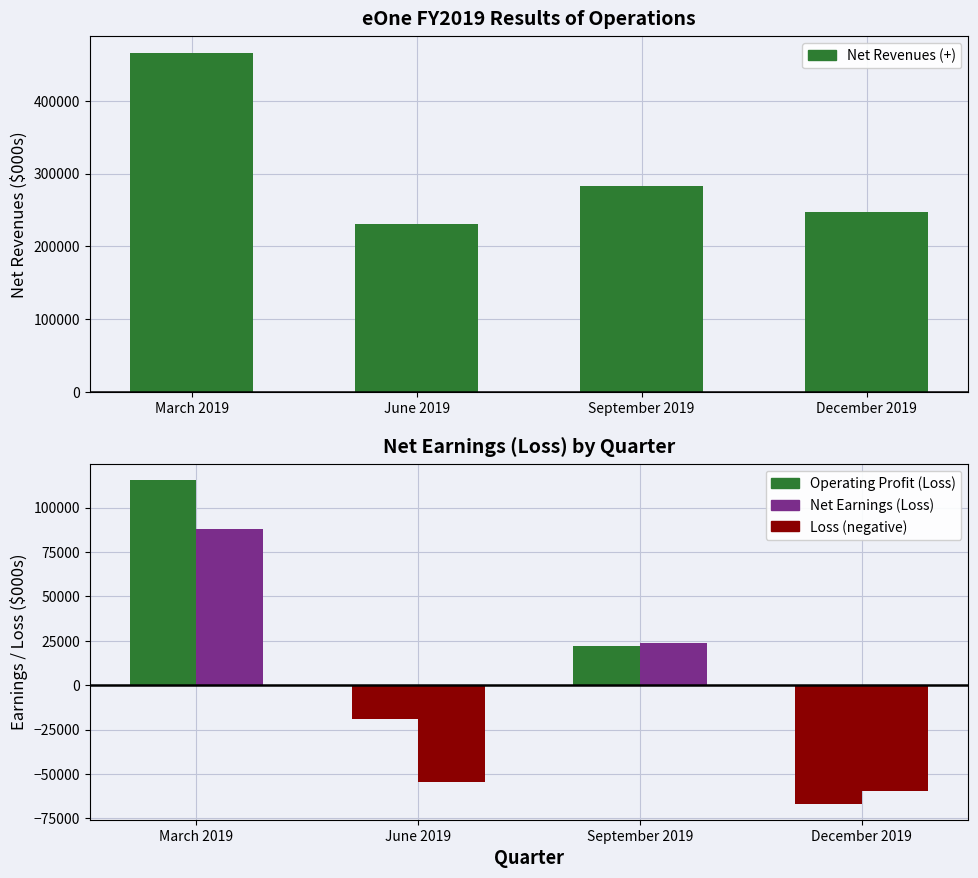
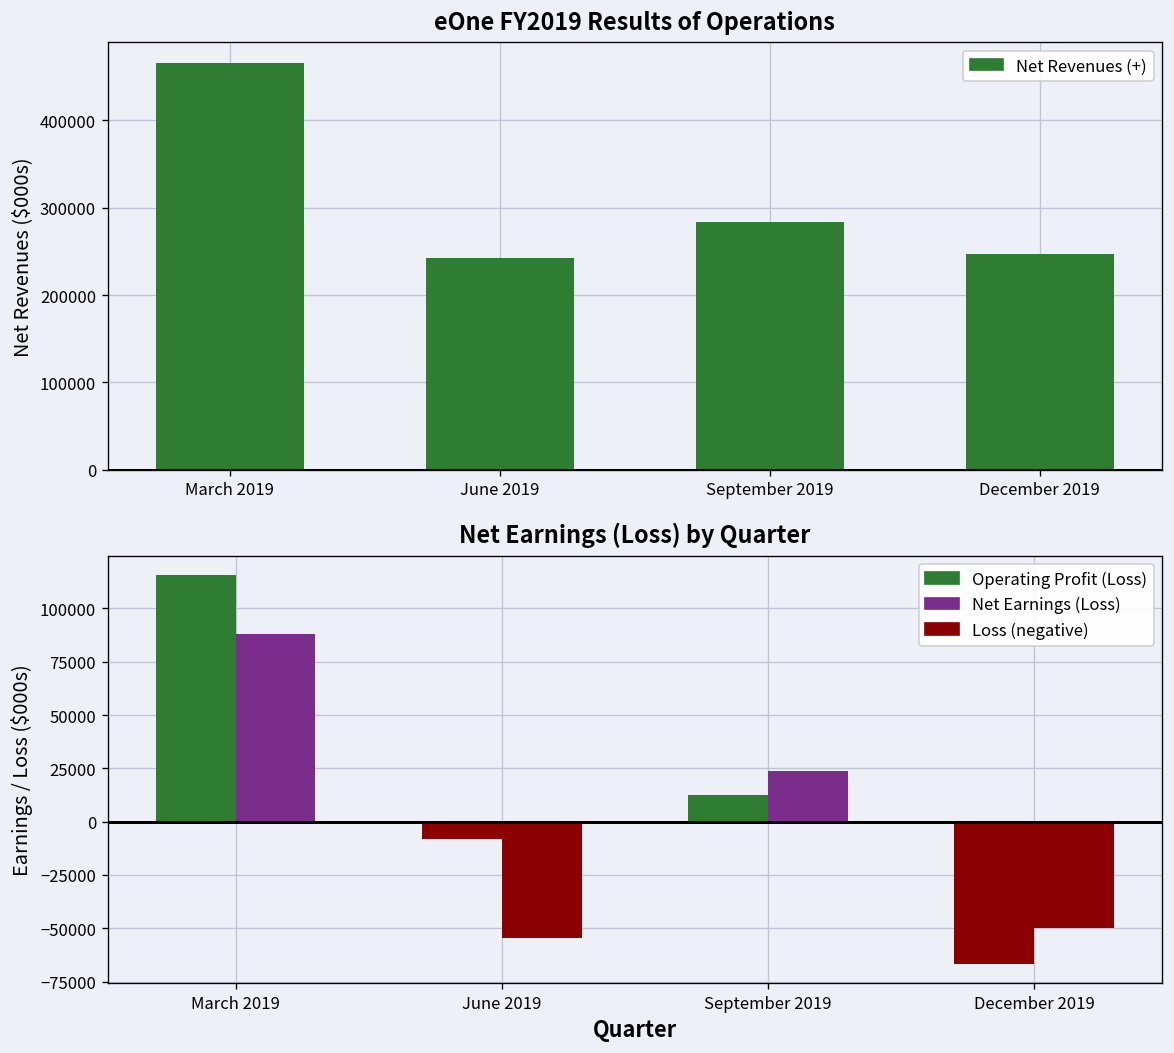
eOne FY2019 Results of Operations, June 2019: 230000 -> 240000
Net Earnings (Loss) by Quarter, Operating Profit (Loss), June 2019: -19000 -> -8000
Net Earnings (Loss) by Quarter, Operating Profit (Loss), September 2019: 22000 -> 13000
Net Earnings (Loss) by Quarter, Net Earnings (Loss), December 2019: -60000 -> -50000
